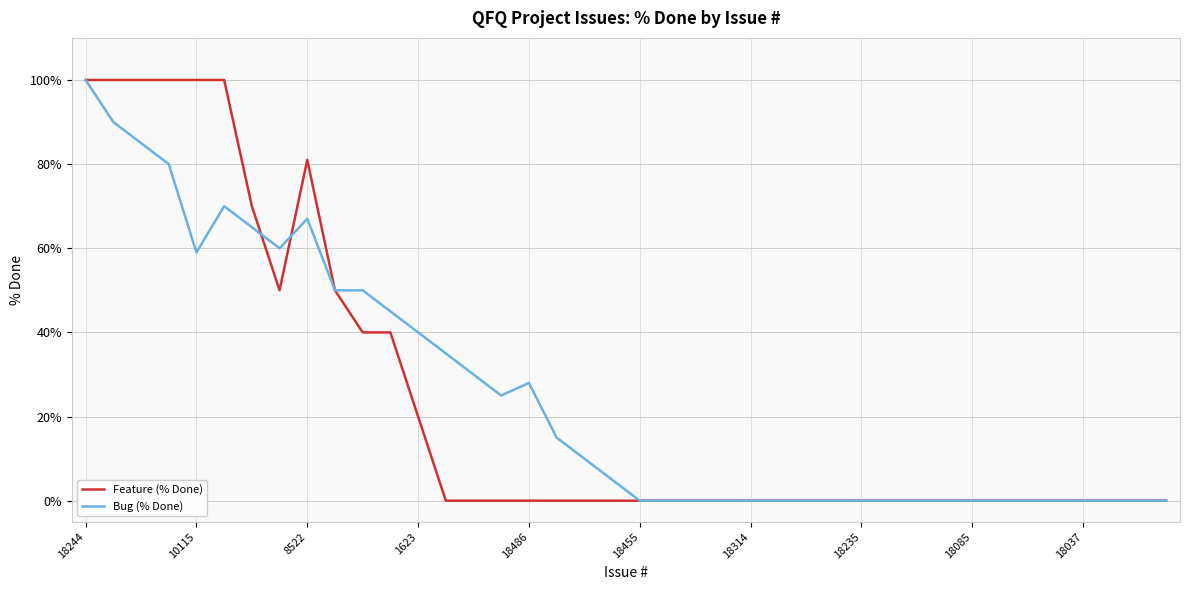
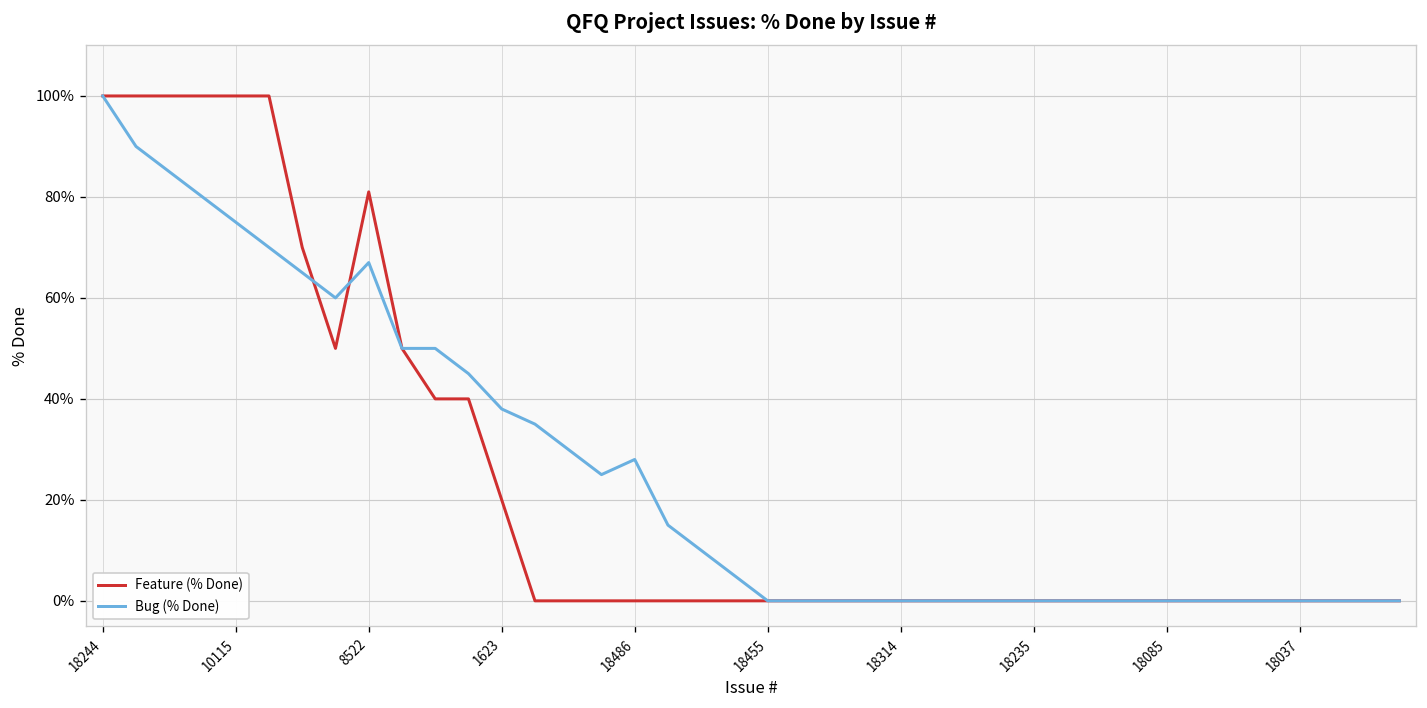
Bug (% Done), 10115: 59% -> 75%
Bug (% Done), 1623: 40% -> 38%
